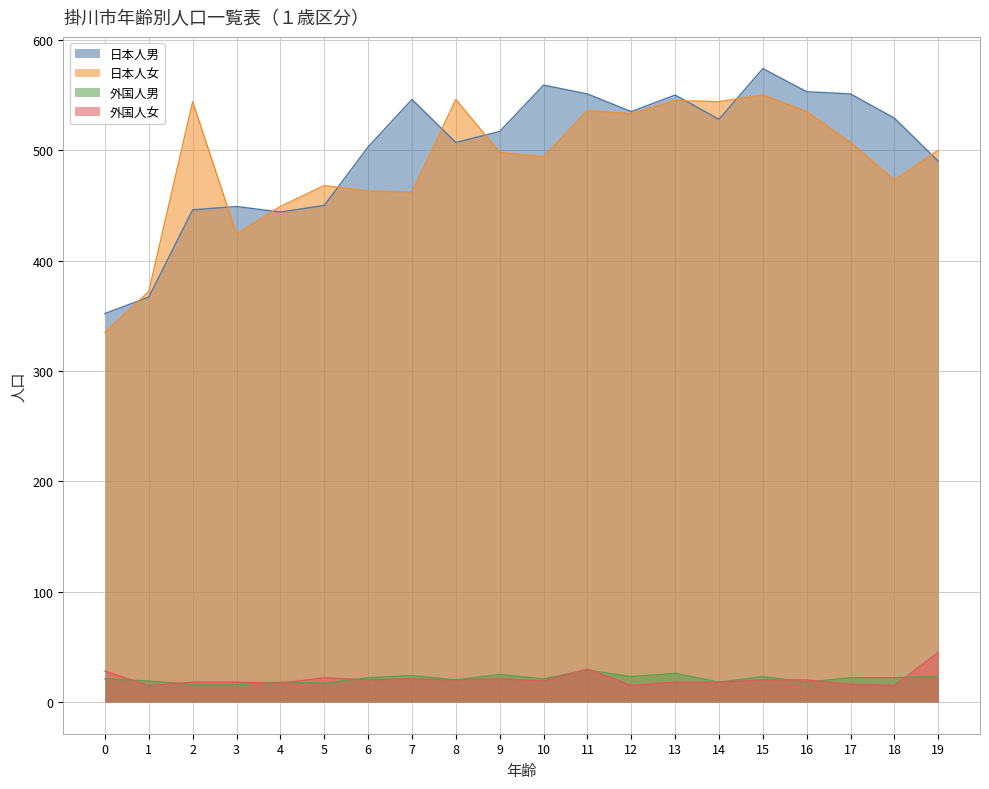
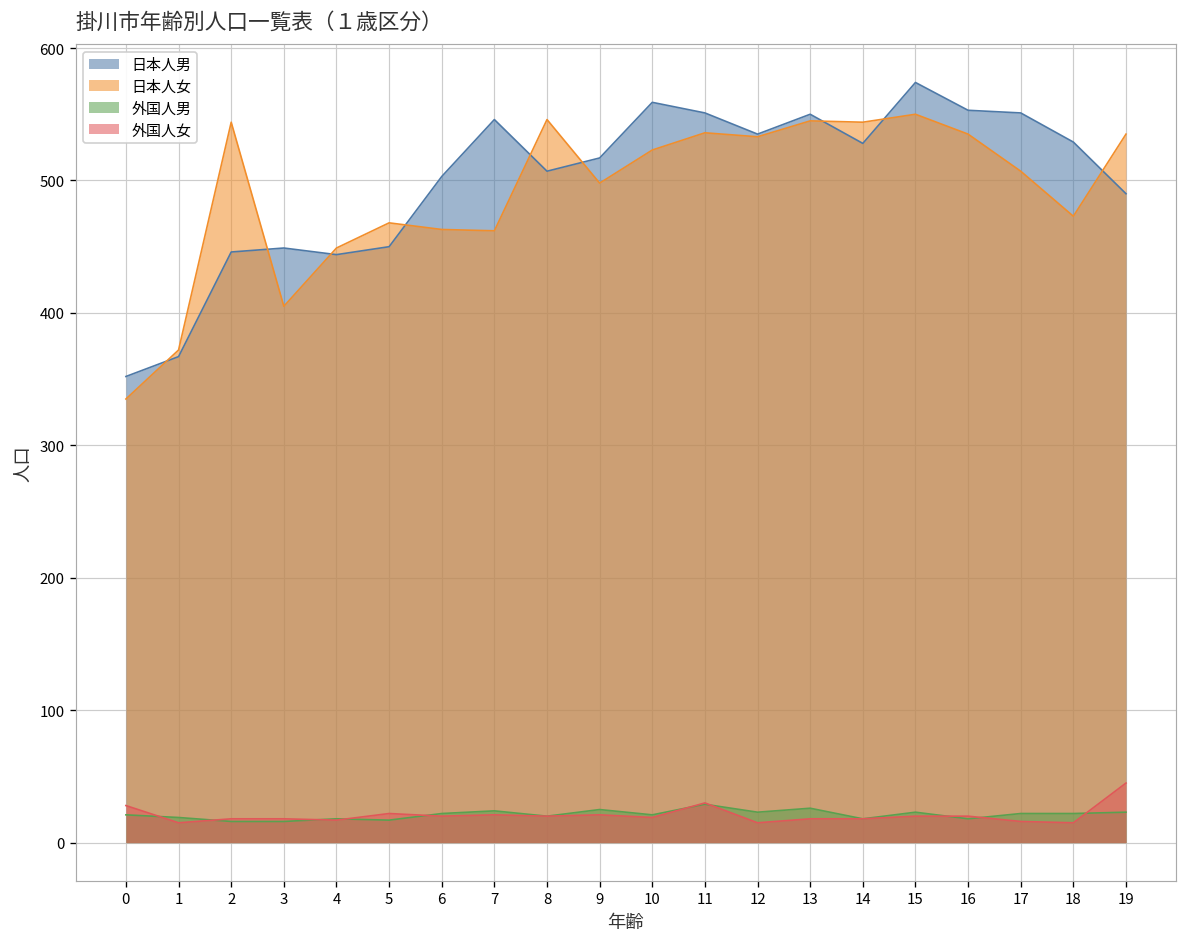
日本人女, 3: 424 -> 405
日本人女, 10: 494 -> 523
日本人女, 19: 500 -> 535
